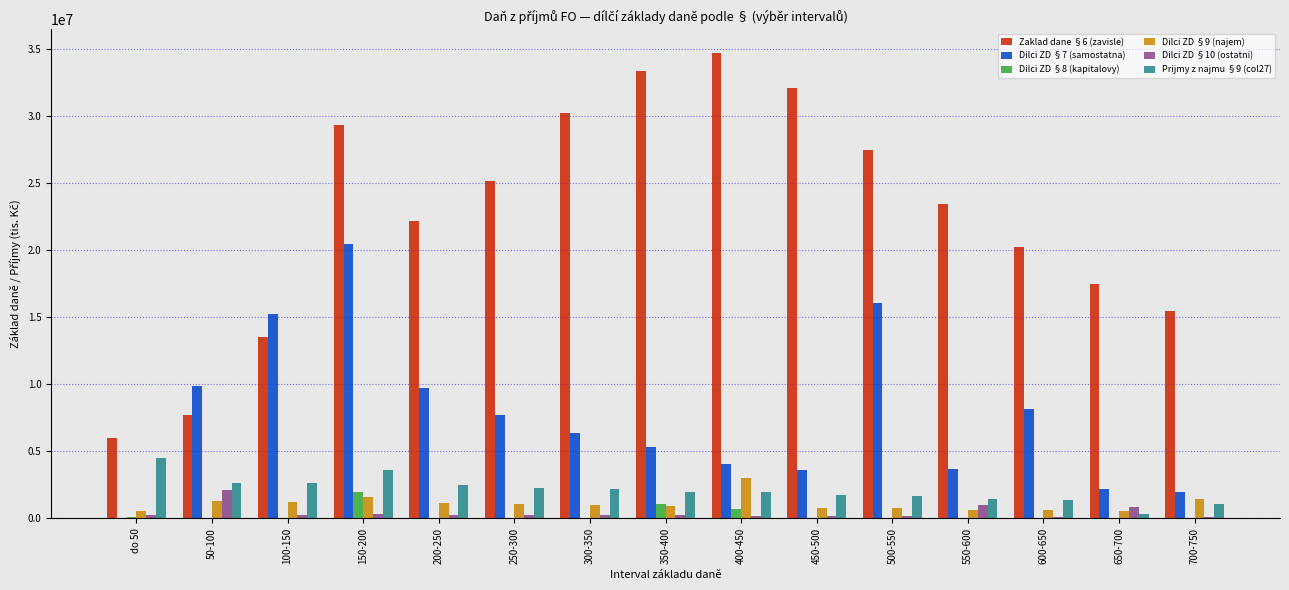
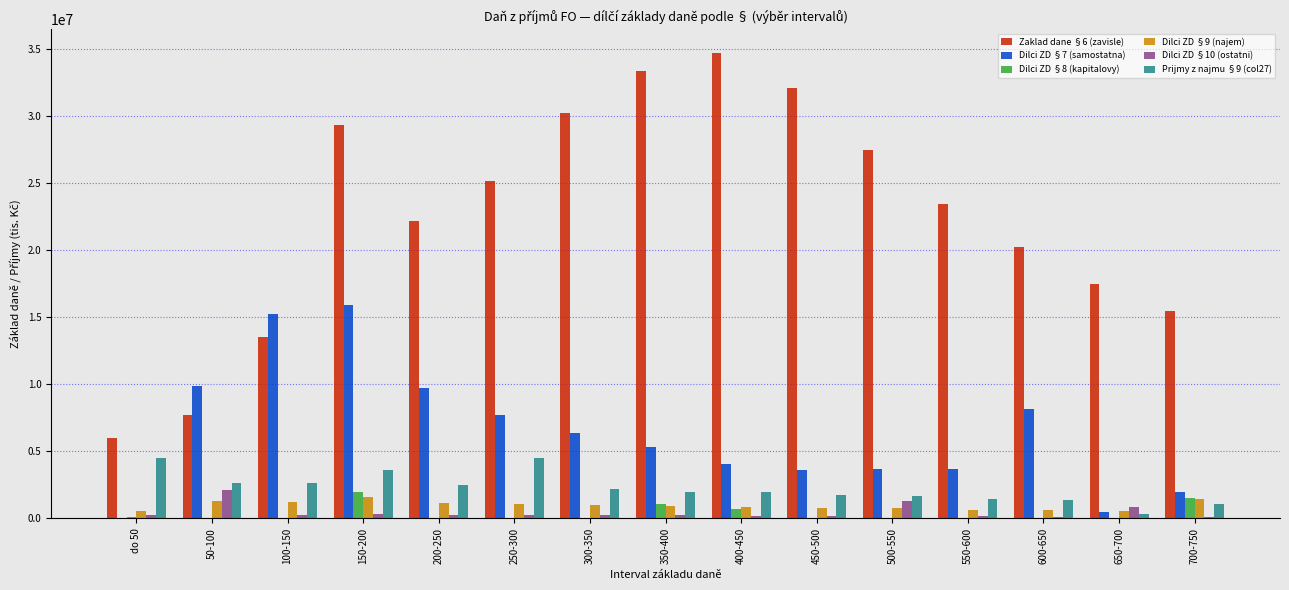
Dilci ZD §7 (samostatna), 150-200: 20400000 -> 15900000
Prijmy z najmu §9 (col27), 250-300: 2300000 -> 4500000
Dilci ZD §9 (najem), 400-450: 3100000 -> 900000
Dilci ZD §7 (samostatna), 500-550: 16000000 -> 3700000
Dilci ZD §10 (ostatni), 500-550: 200000 -> 1300000
Dilci ZD §10 (ostatni), 550-600: 1000000 -> 200000
Dilci ZD §7 (samostatna), 650-700: 2200000 -> 500000
Dilci ZD §8 (kapitalovy), 700-750: 100000 -> 1500000
